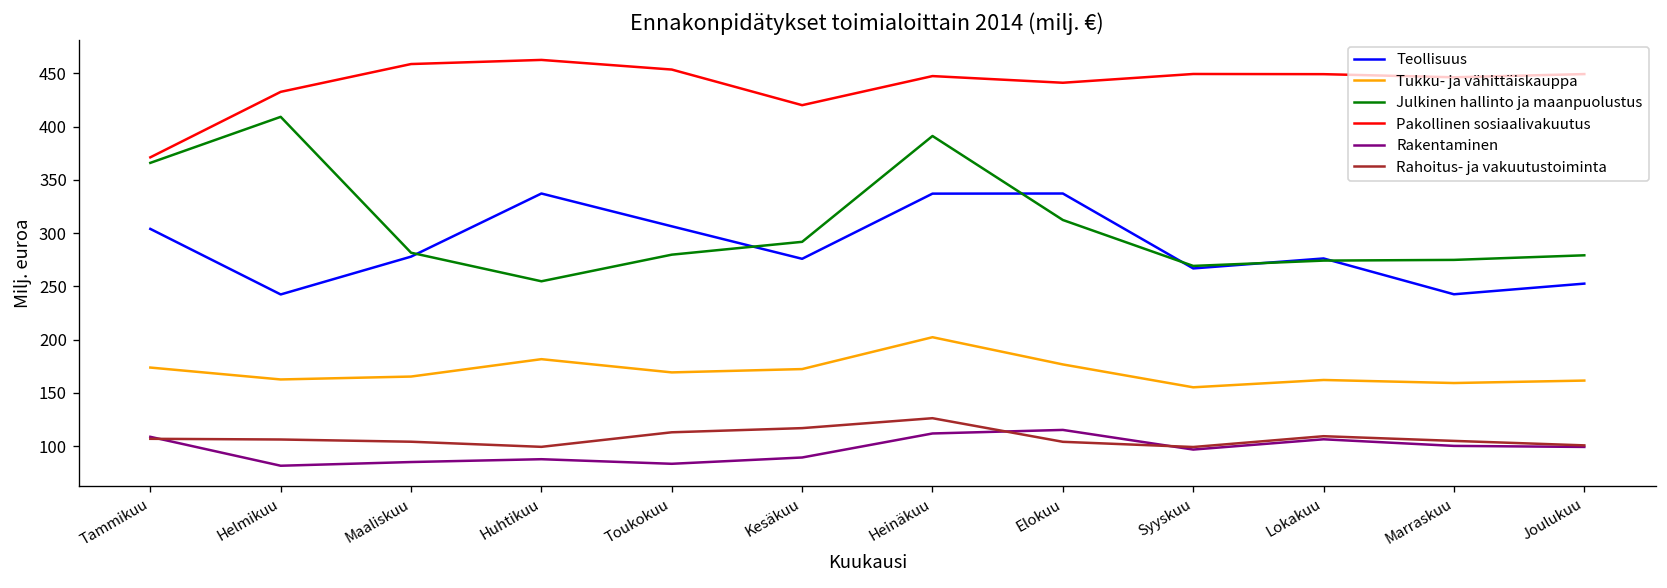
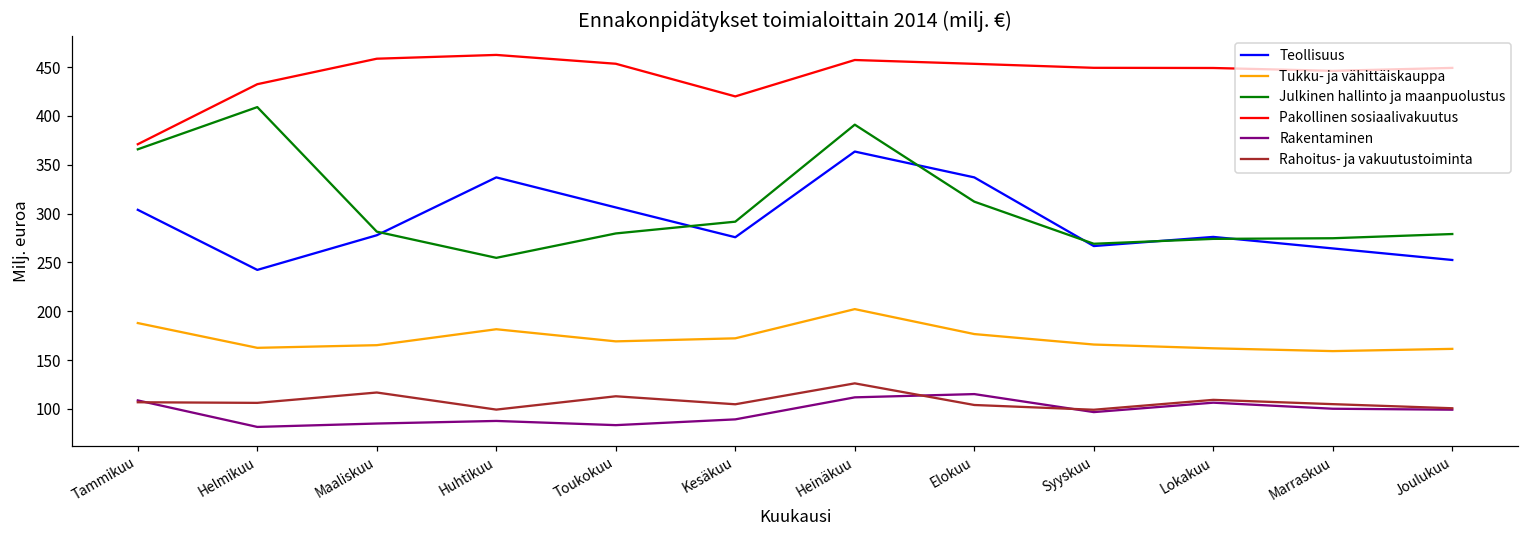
Tukku- ja vähittäiskauppa, Tammikuu: 170 -> 190
Rahoitus- ja vakuutustoiminta, Maaliskuu: 100 -> 120
Rahoitus- ja vakuutustoiminta, Kesäkuu: 120 -> 100
Teollisuus, Heinäkuu: 340 -> 360
Pakollinen sosiaalivakuutus, Heinäkuu: 450 -> 460
Pakollinen sosiaalivakuutus, Elokuu: 440 -> 450
Tukku- ja vähittäiskauppa, Syyskuu: 160 -> 170
Teollisuus, Marraskuu: 240 -> 260
